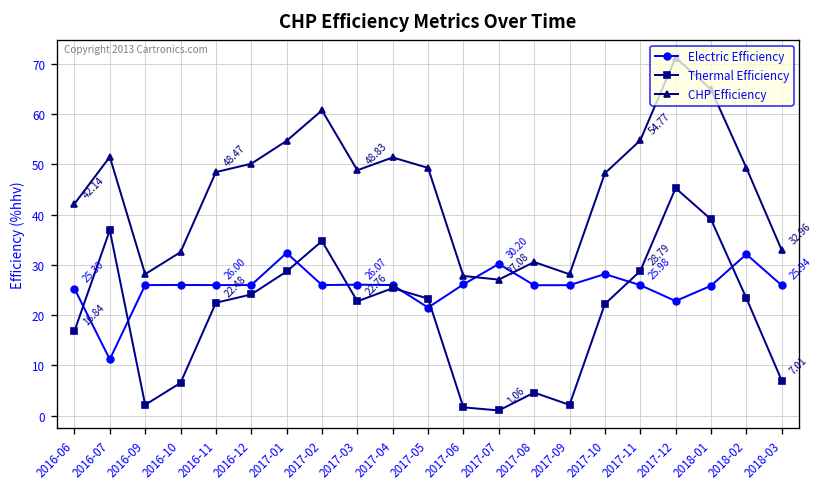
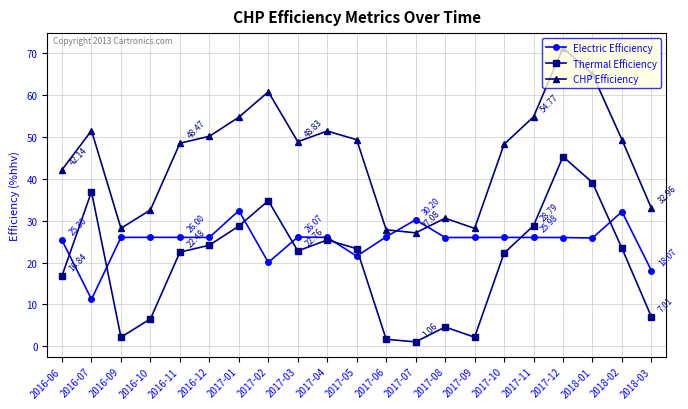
Electric Efficiency, 2017-02: 26 -> 20
Electric Efficiency, 2017-10: 28 -> 26
Electric Efficiency, 2017-12: 23 -> 26
Electric Efficiency, 2018-03: 25.94 -> 18.07
